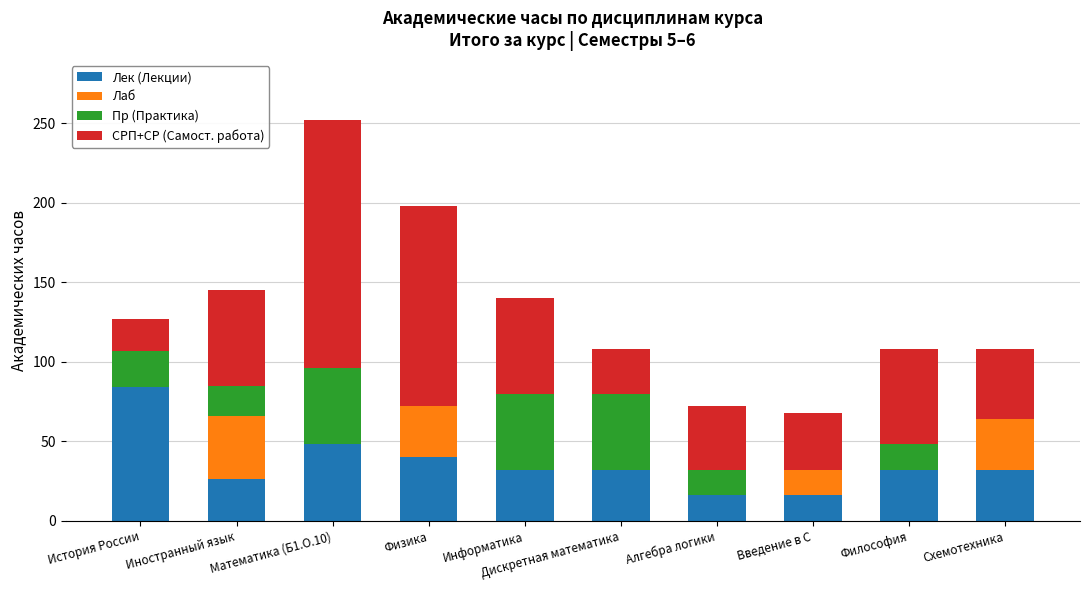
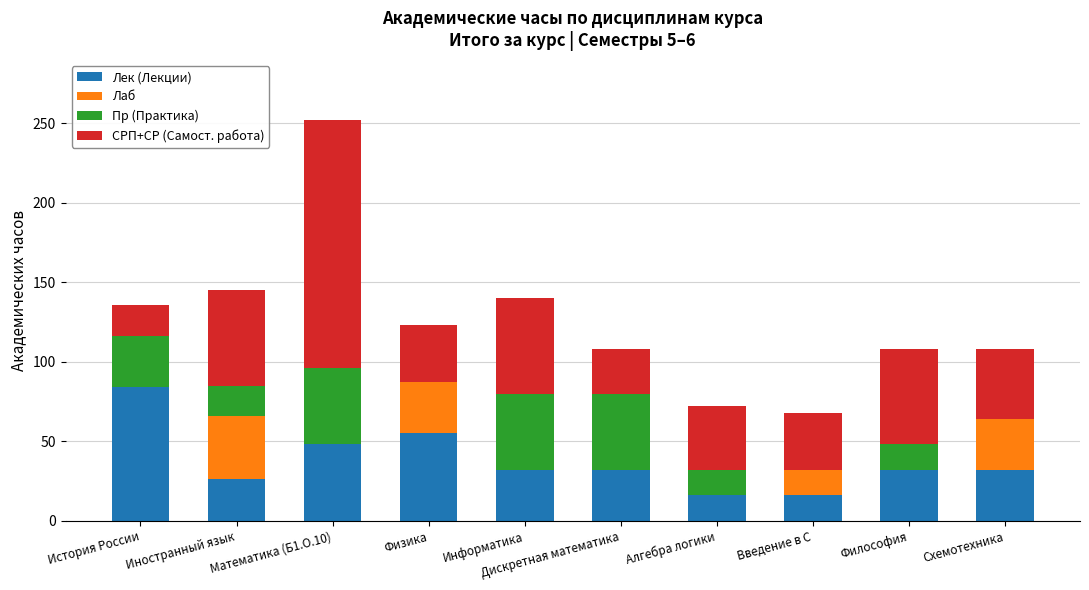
Пр (Практика), История России: 23 -> 32
Лек (Лекции), Физика: 40 -> 55
СРП+СР (Самост. работа), Физика: 126 -> 36
